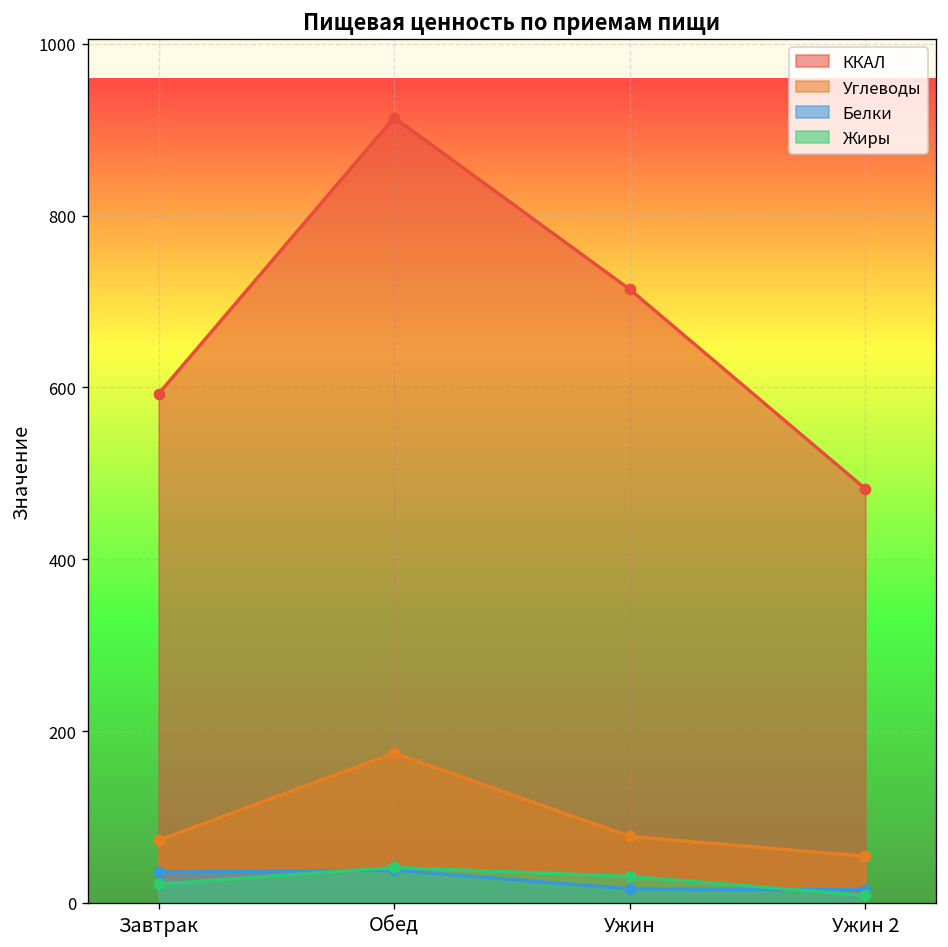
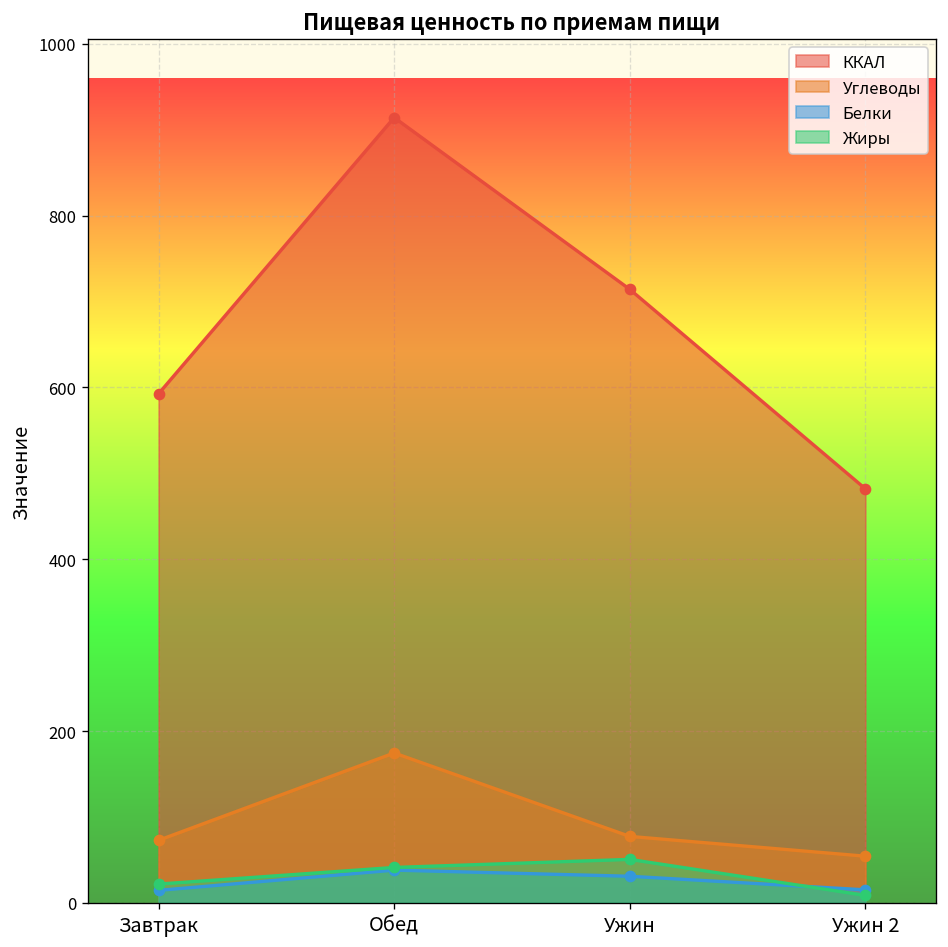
Белки, Завтрак: 40 -> 10
Белки, Ужин: 20 -> 30
Жиры, Ужин: 30 -> 50
